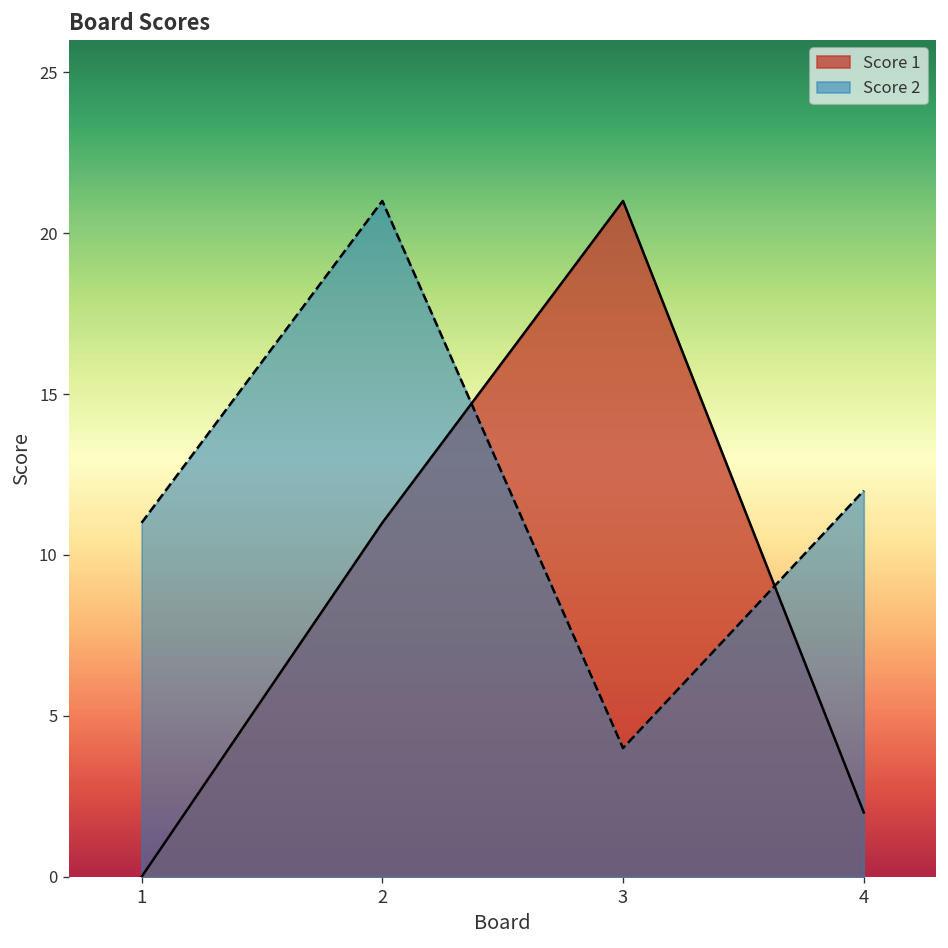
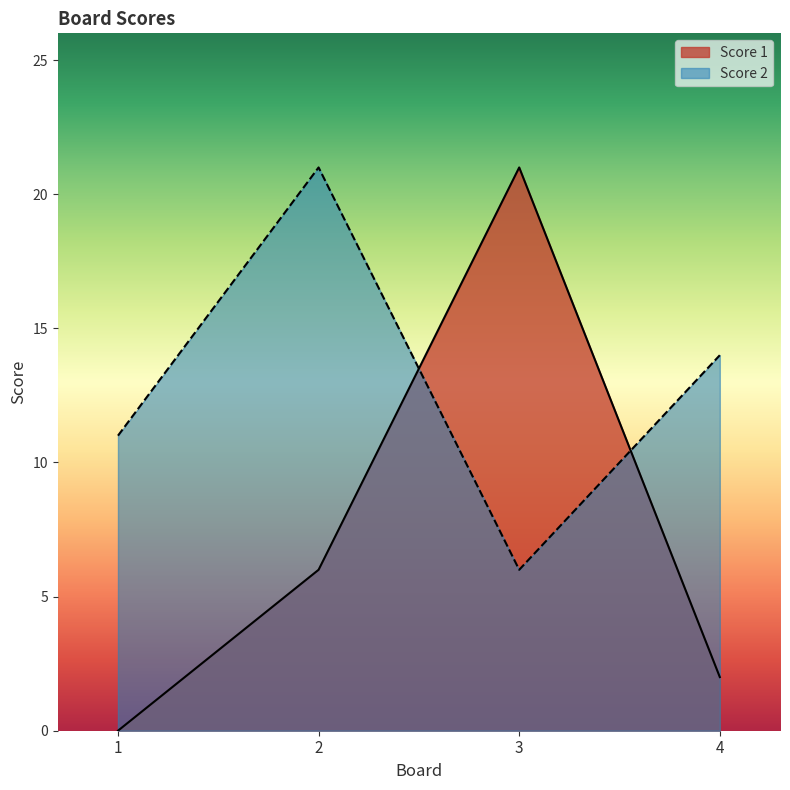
Score 1, 2: 11 -> 6
Score 2, 3: 4 -> 6
Score 2, 4: 12 -> 14
